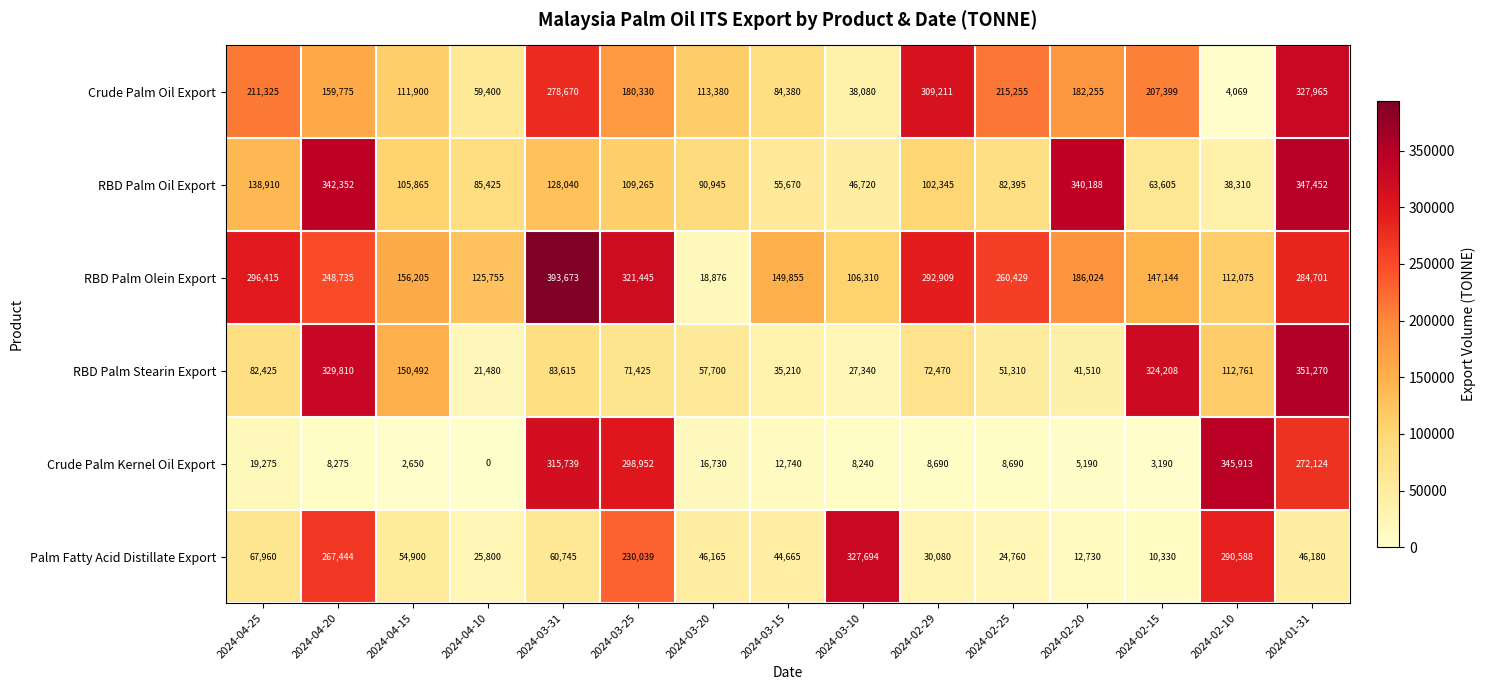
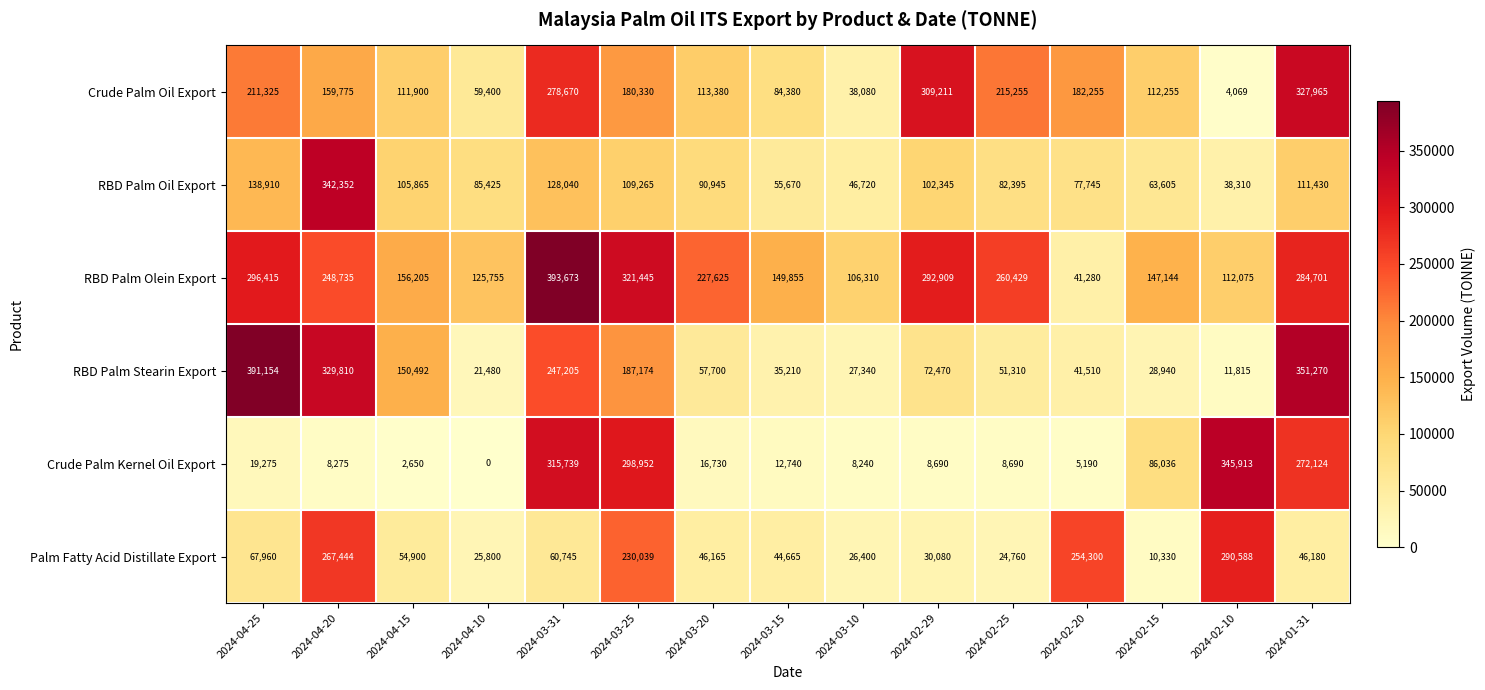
Crude Palm Oil Export, 2024-02-15: 207,399 -> 112,255
RBD Palm Oil Export, 2024-02-20: 340,188 -> 77,745
RBD Palm Oil Export, 2024-01-31: 347,452 -> 111,430
RBD Palm Olein Export, 2024-03-20: 18,876 -> 227,625
RBD Palm Olein Export, 2024-02-20: 186,024 -> 41,280
RBD Palm Stearin Export, 2024-04-25: 82,425 -> 391,154
RBD Palm Stearin Export, 2024-03-31: 83,615 -> 247,205
RBD Palm Stearin Export, 2024-03-25: 71,425 -> 187,174
RBD Palm Stearin Export, 2024-02-15: 324,208 -> 28,940
RBD Palm Stearin Export, 2024-02-10: 112,761 -> 11,815
Crude Palm Kernel Oil Export, 2024-02-15: 3,190 -> 86,036
Palm Fatty Acid Distillate Export, 2024-03-10: 327,694 -> 26,400
Palm Fatty Acid Distillate Export, 2024-02-20: 12,730 -> 254,300
